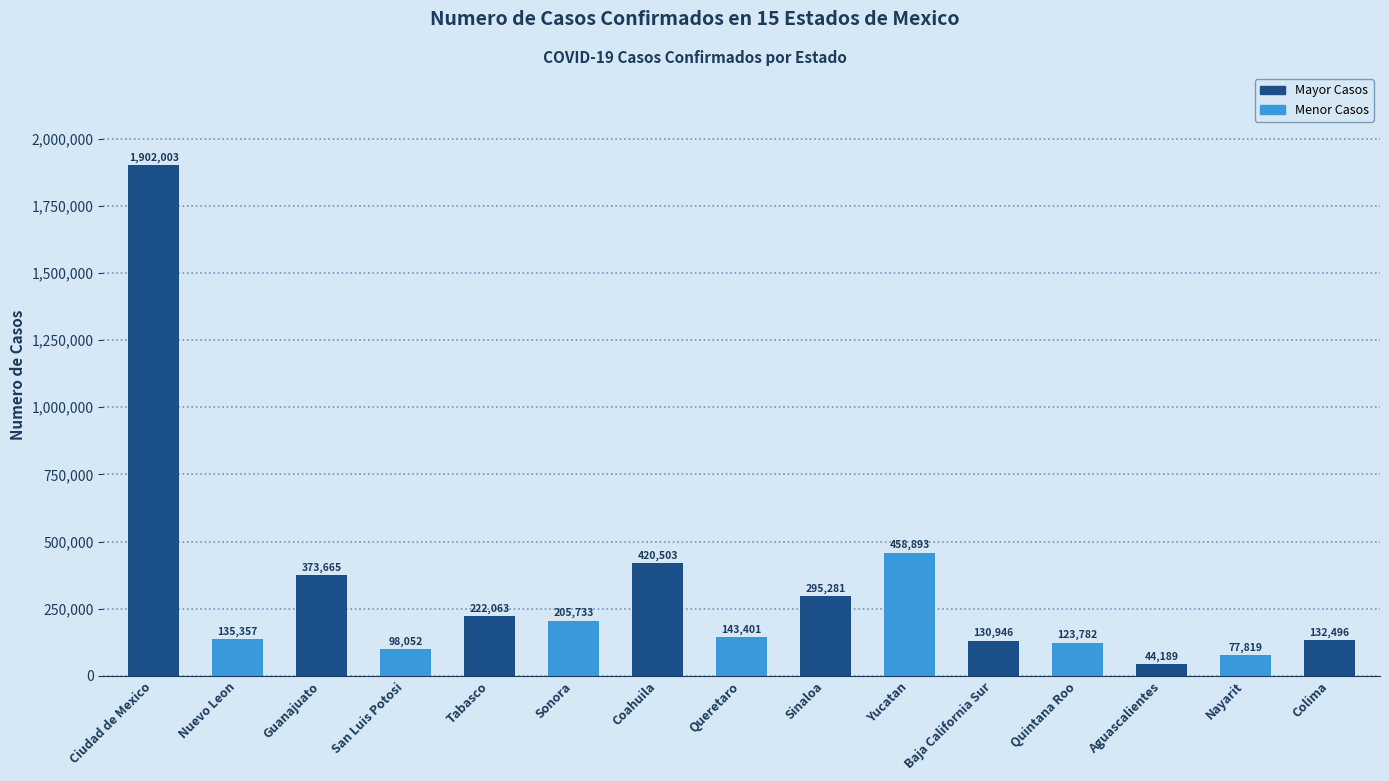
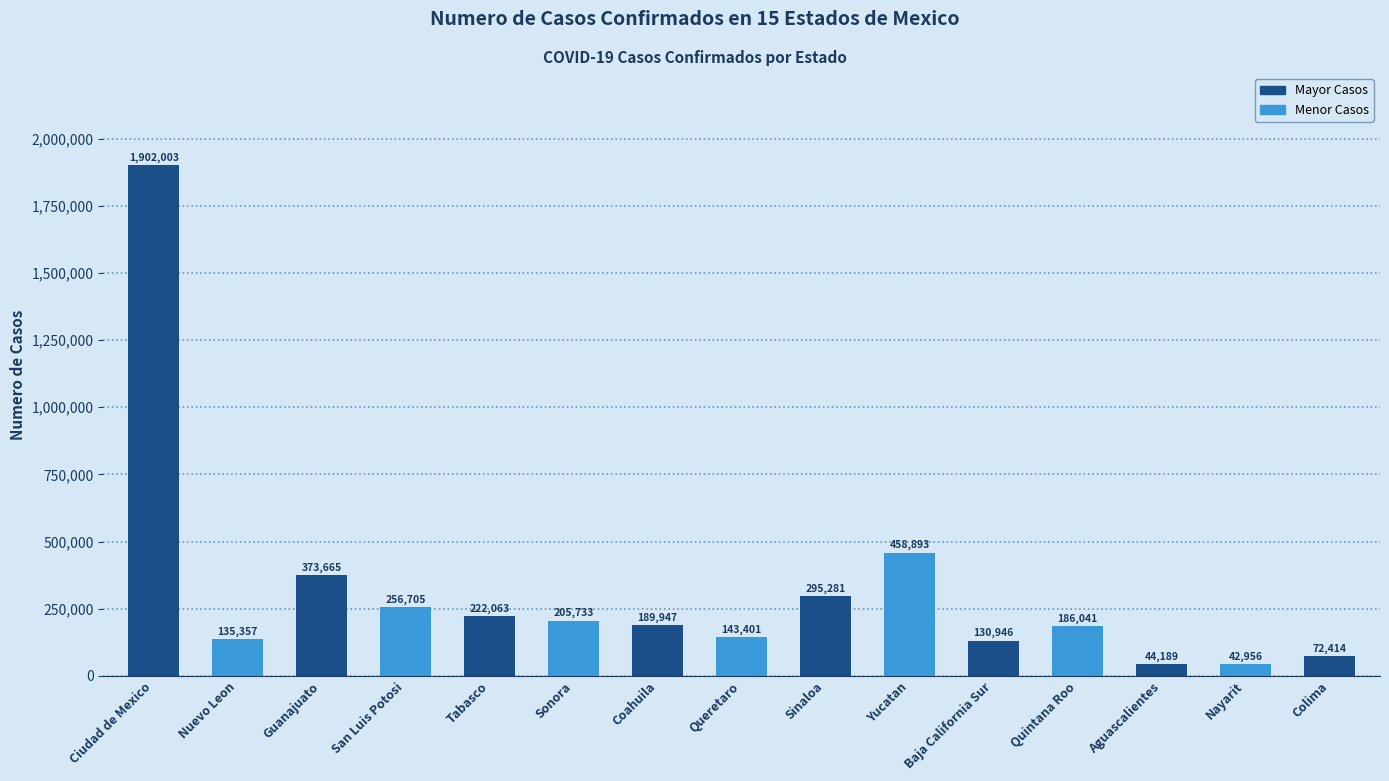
San Luis Potosi: 98,052 -> 256,705
Coahuila: 420,503 -> 189,947
Quintana Roo: 123,782 -> 186,041
Nayarit: 77,819 -> 42,956
Colima: 132,496 -> 72,414
